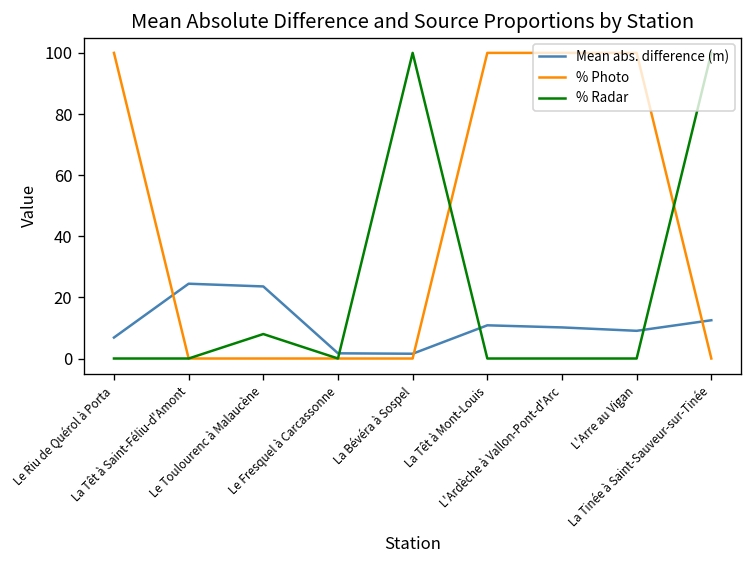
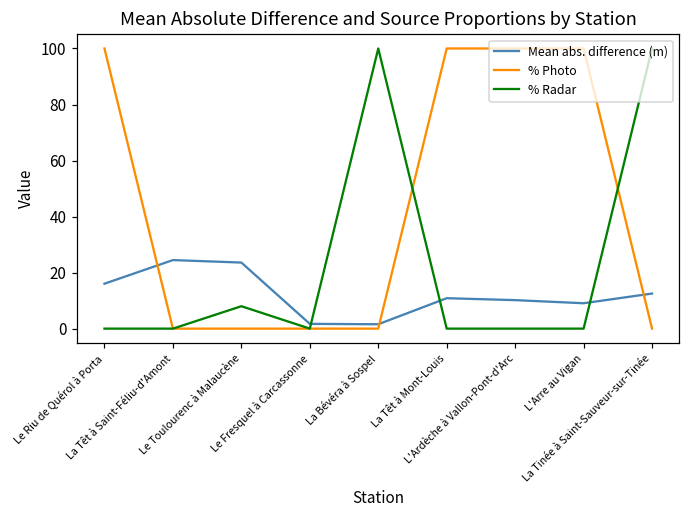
Mean abs. difference (m), Le Riu de Quérol à Porta: 7 -> 16
